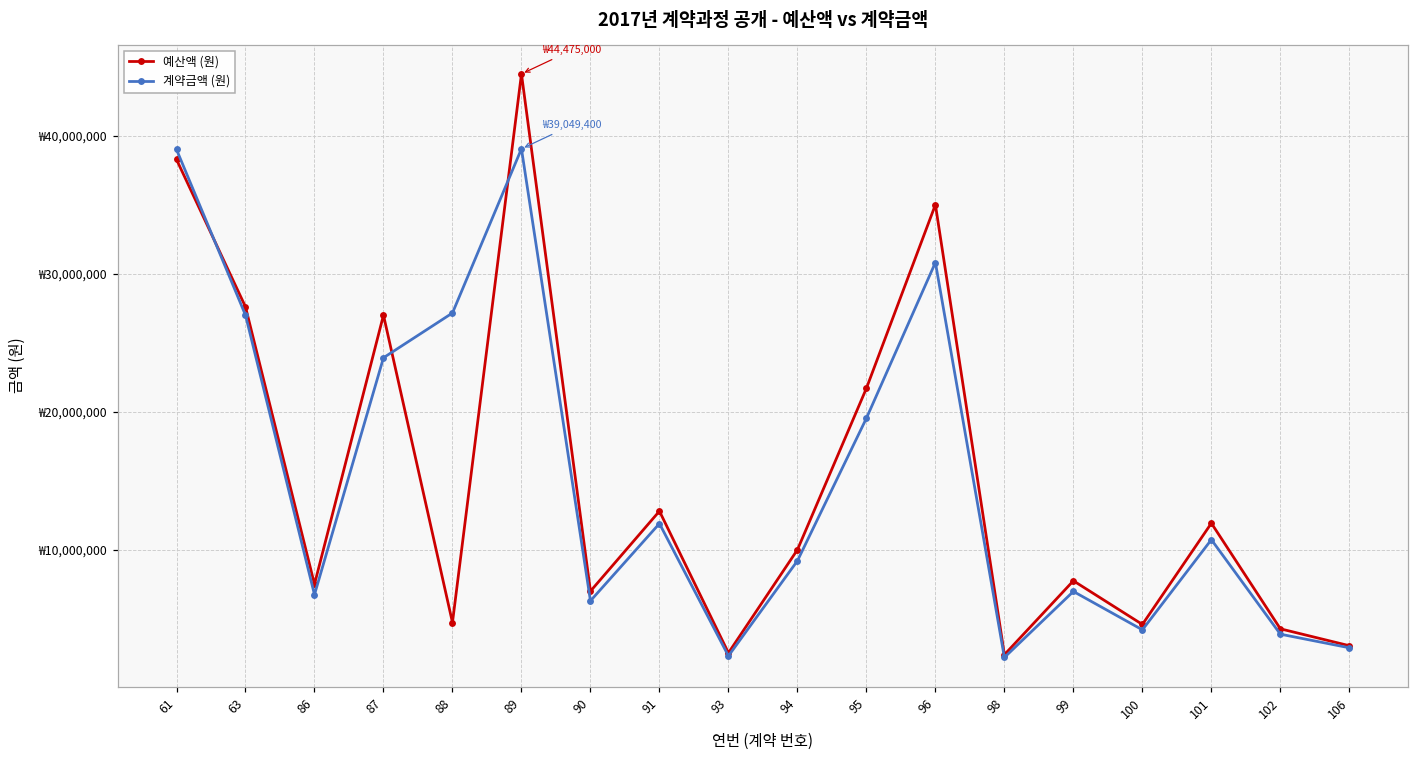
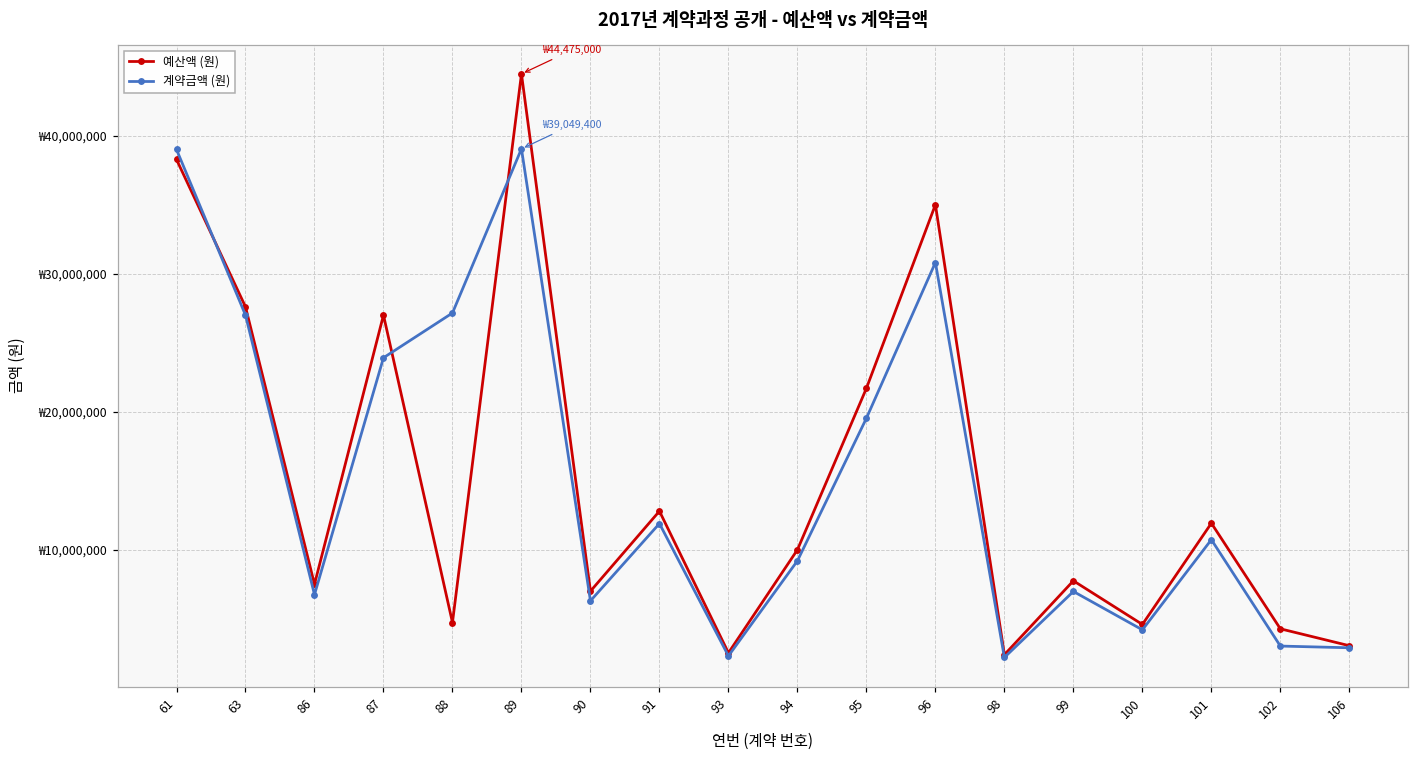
계약금액 (원), 102: ₩3,900,000 -> ₩3,000,000
